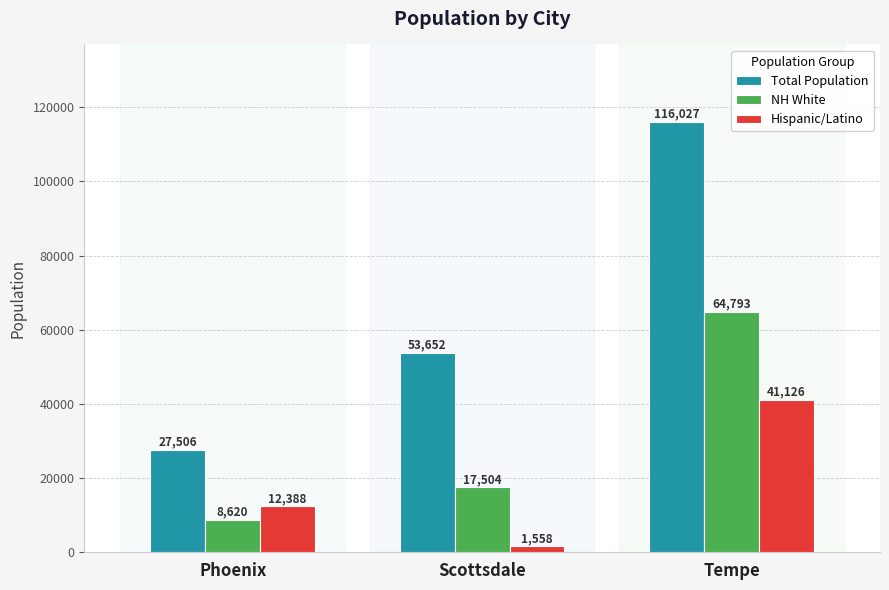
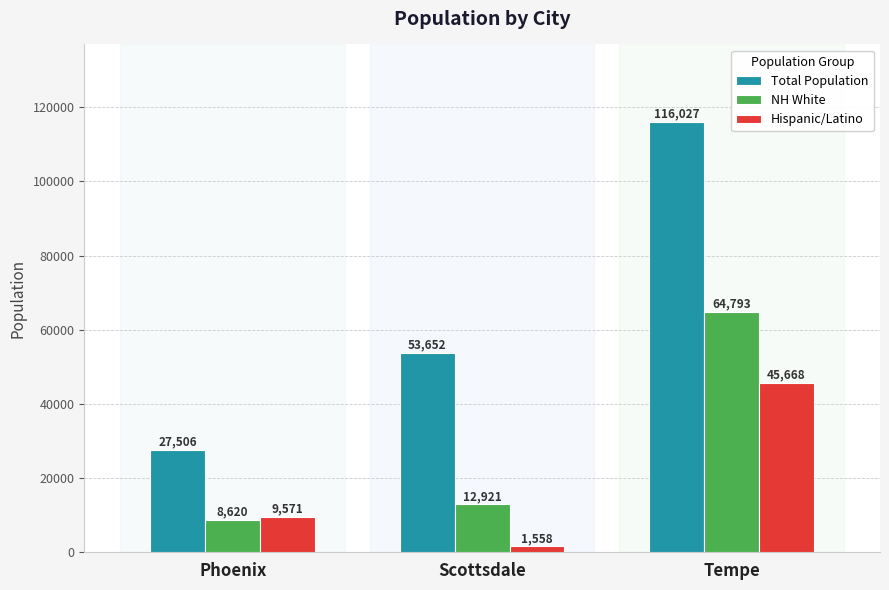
Hispanic/Latino, Phoenix: 12,388 -> 9,571
NH White, Scottsdale: 17,504 -> 12,921
Hispanic/Latino, Tempe: 41,126 -> 45,668
